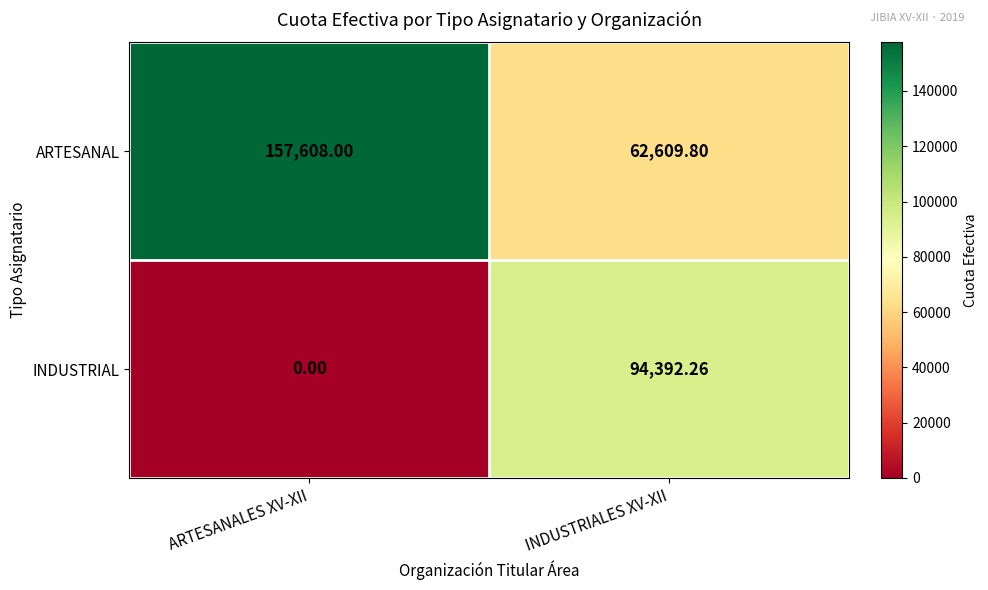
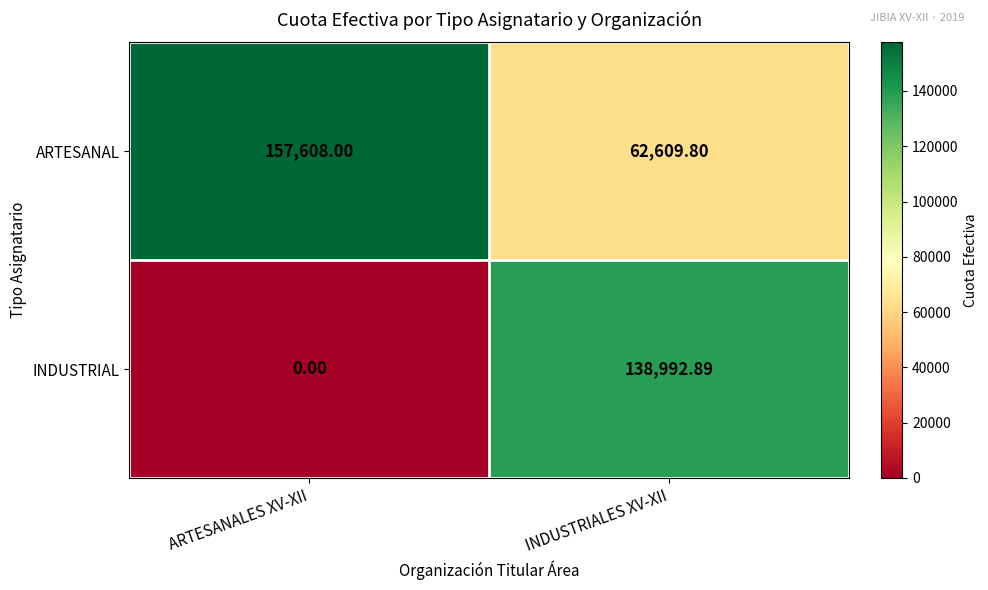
INDUSTRIAL, INDUSTRIALES XV-XII: 94,392.26 -> 138,992.89
